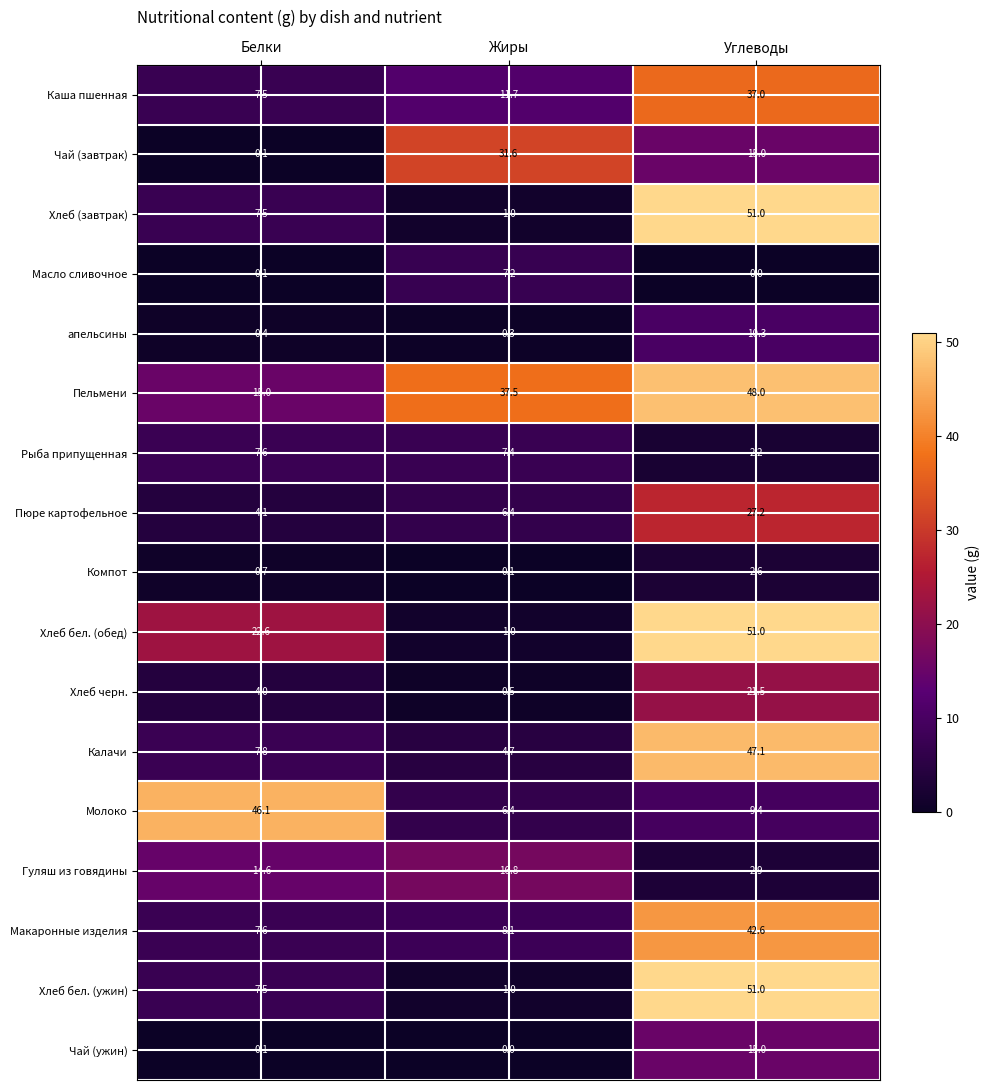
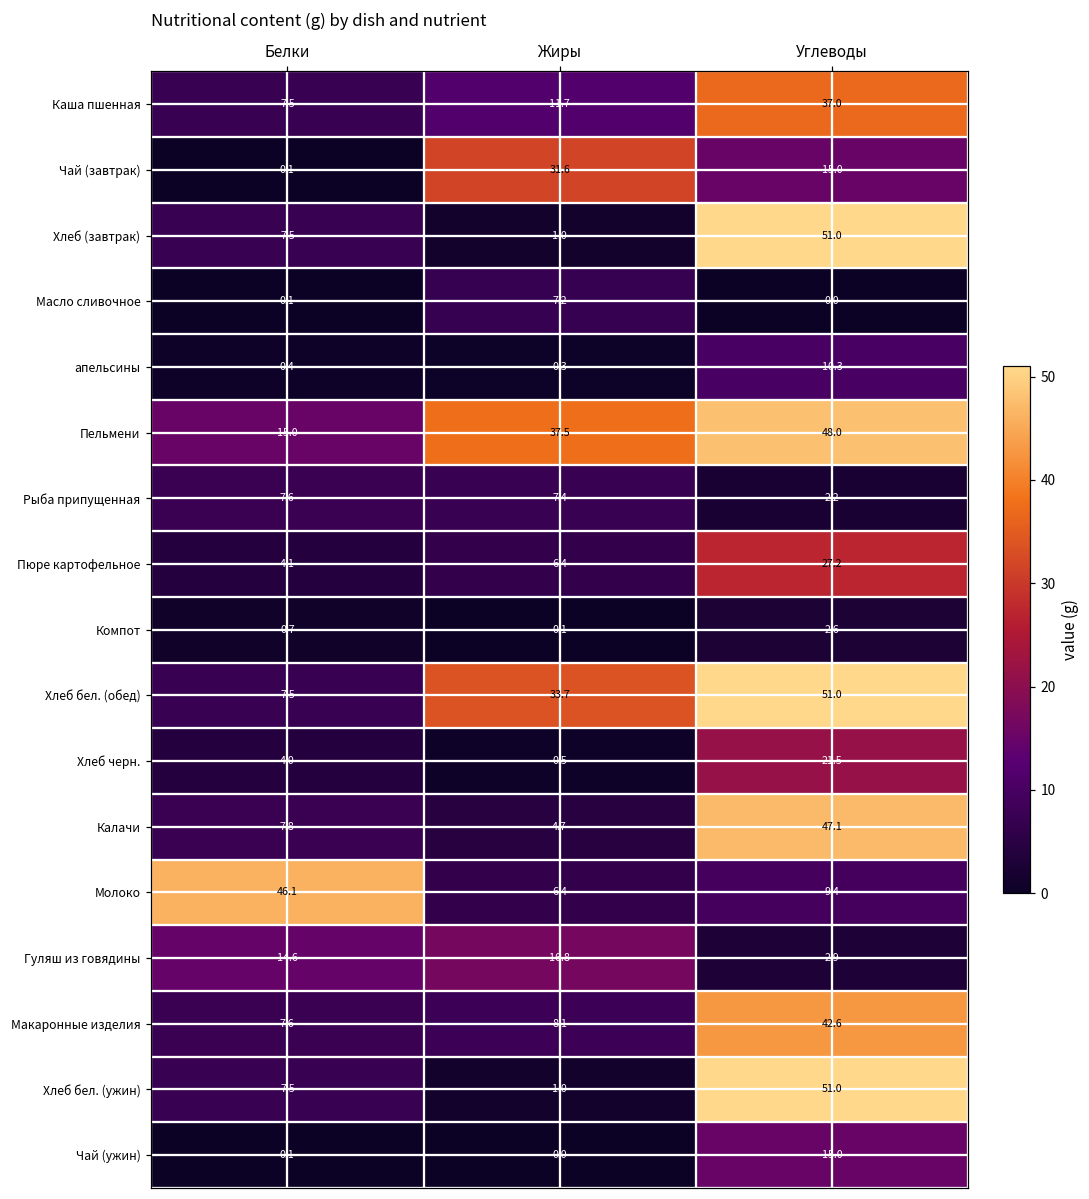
Хлеб бел. (обед), Белки: 22.6 -> 7.5
Хлеб бел. (обед), Жиры: 1.0 -> 33.7
